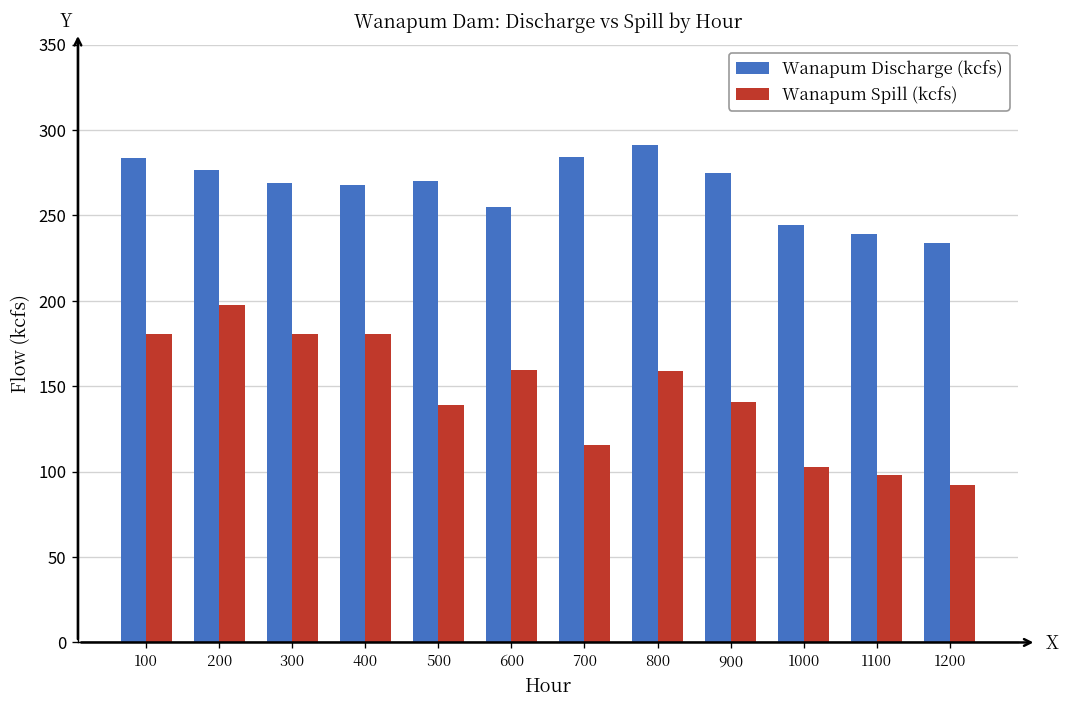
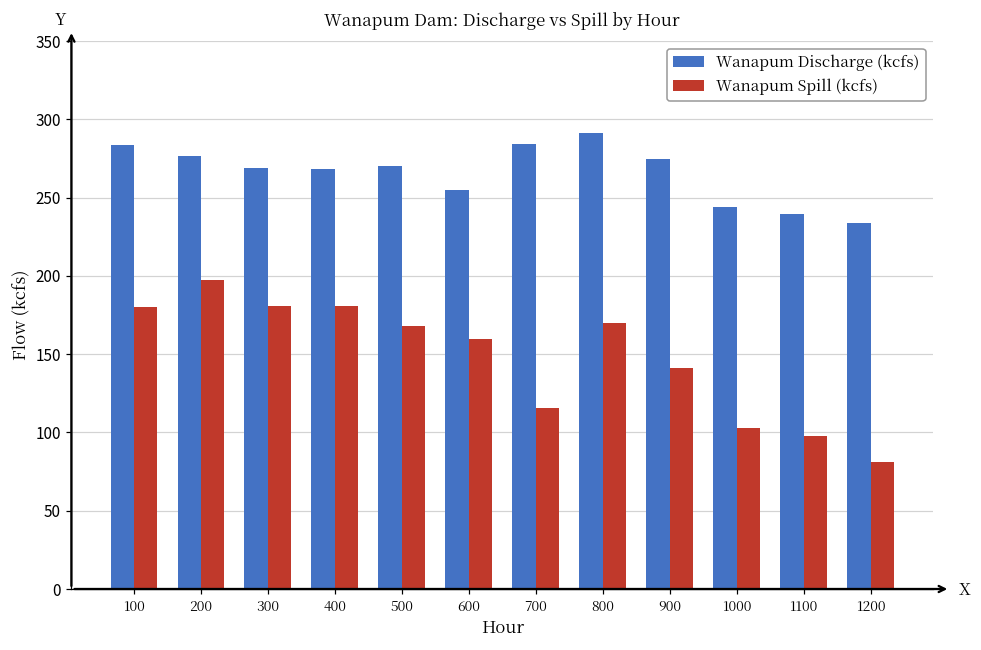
Wanapum Spill (kcfs), 500: 139 -> 168
Wanapum Spill (kcfs), 800: 159 -> 170
Wanapum Spill (kcfs), 1200: 92 -> 81
